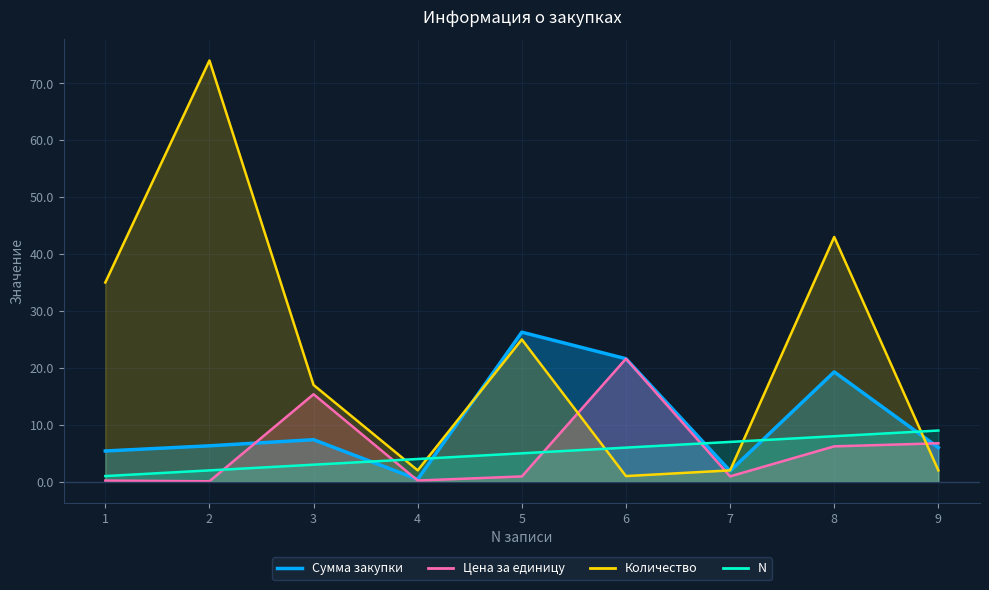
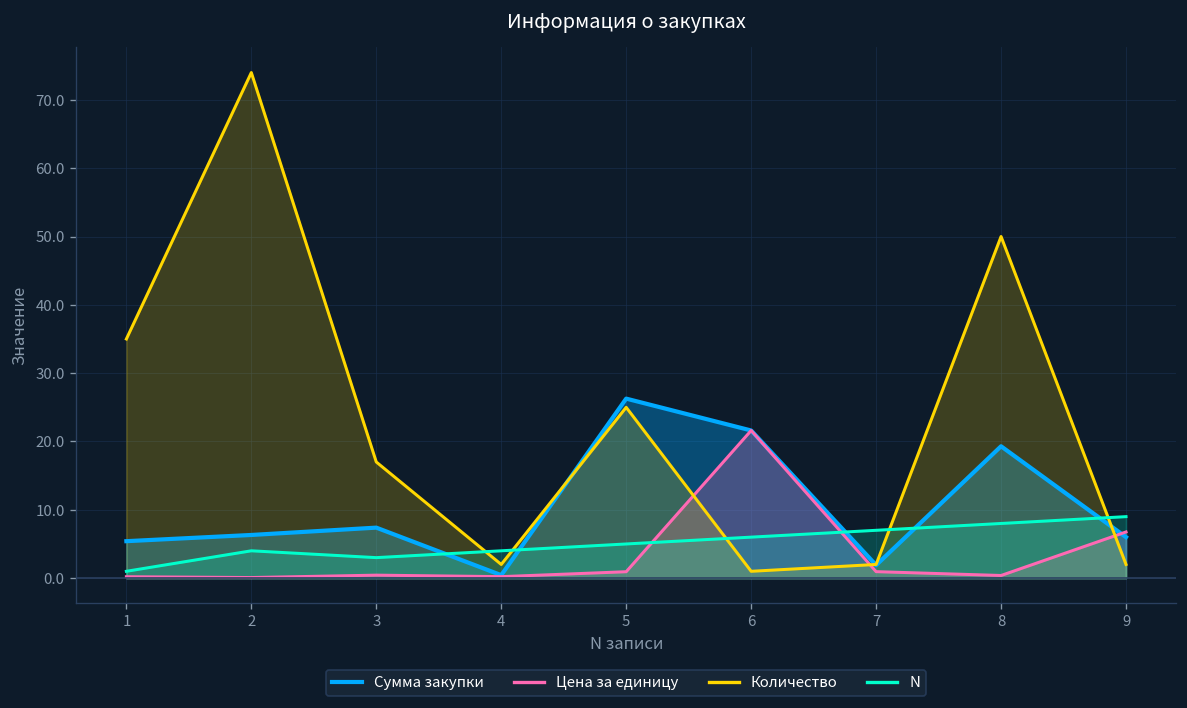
N, 2: 2 -> 4
Цена за единицу, 3: 15 -> 0
Цена за единицу, 8: 6 -> 0
Количество, 8: 43 -> 50
